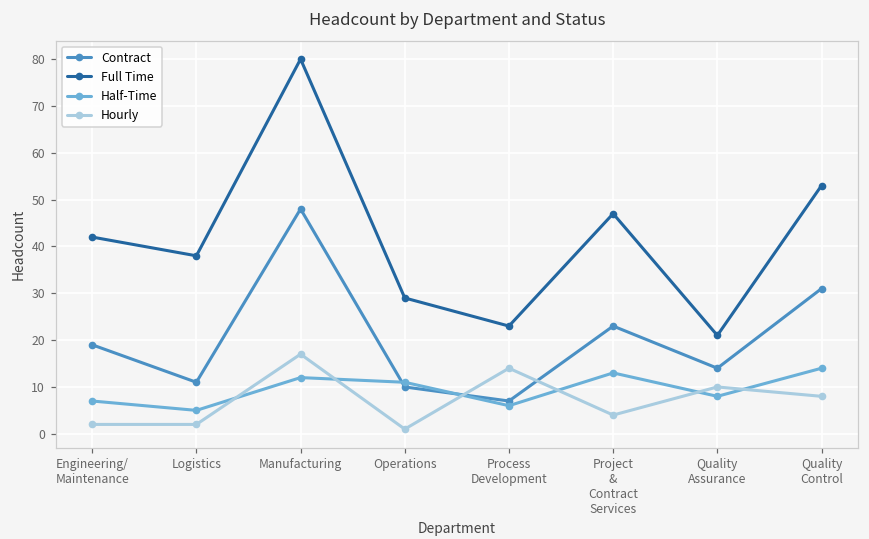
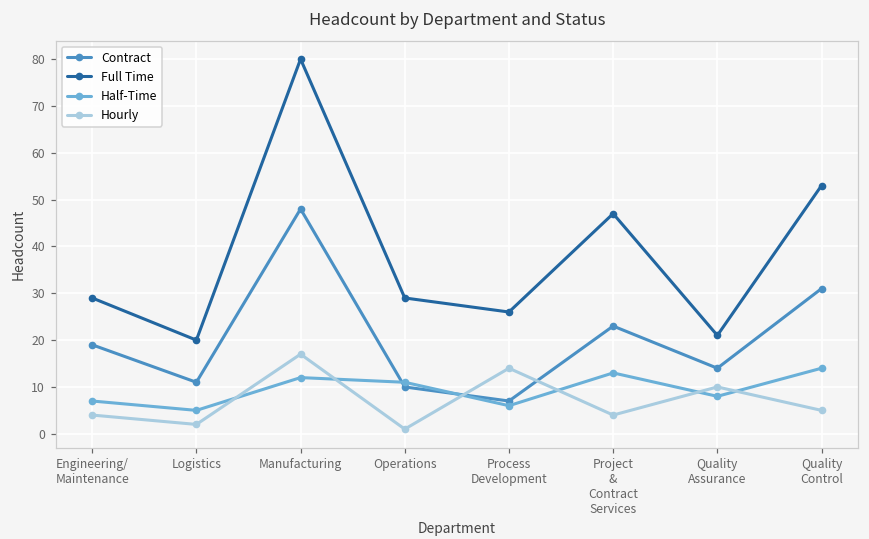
Full Time, Engineering/ Maintenance: 42 -> 29
Hourly, Engineering/ Maintenance: 2 -> 4
Full Time, Logistics: 38 -> 20
Full Time, Process Development: 23 -> 26
Hourly, Quality Control: 8 -> 5
